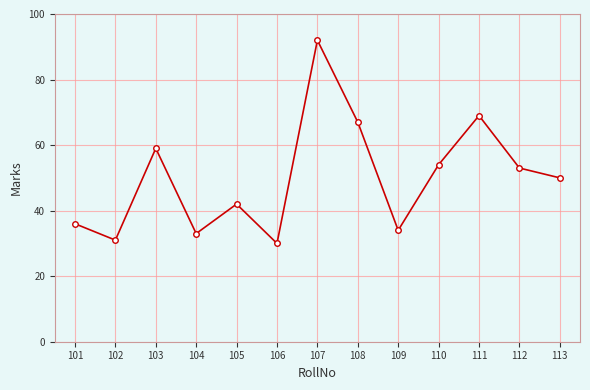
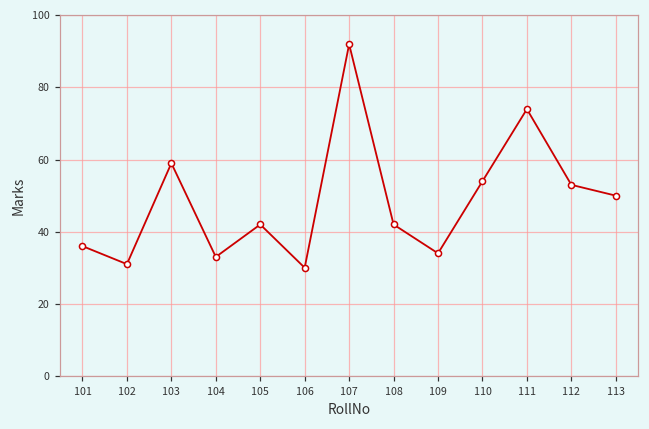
108: 67 -> 42
111: 69 -> 74
